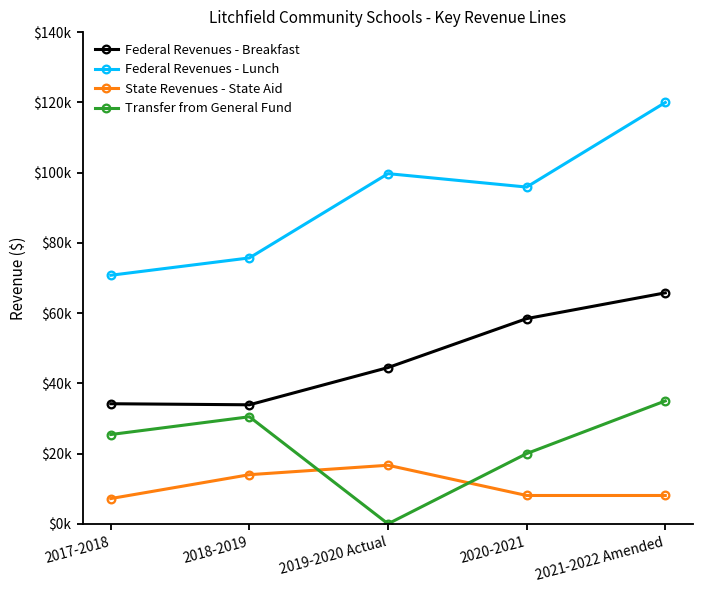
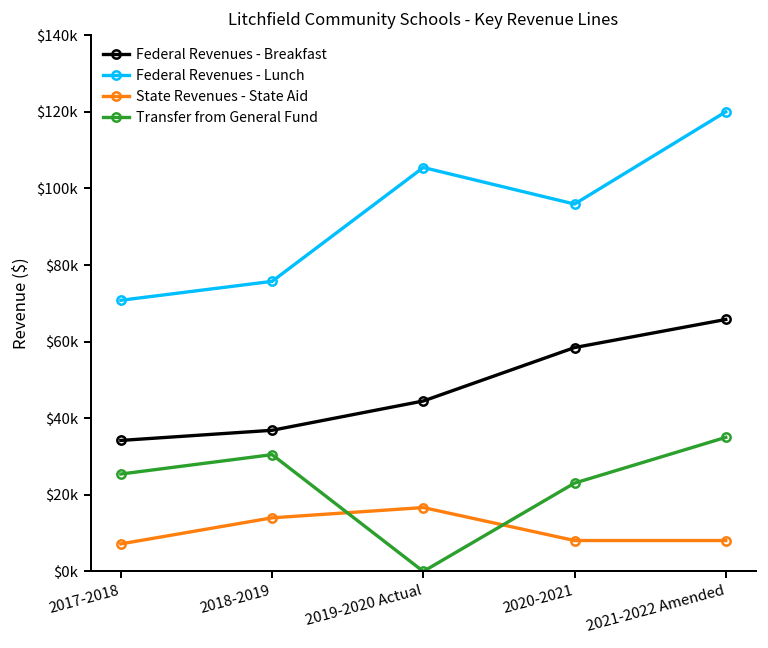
Federal Revenues - Breakfast, 2018-2019: $34000 -> $37000
Federal Revenues - Lunch, 2019-2020 Actual: $100000 -> $105000
Transfer from General Fund, 2020-2021: $20000 -> $23000
